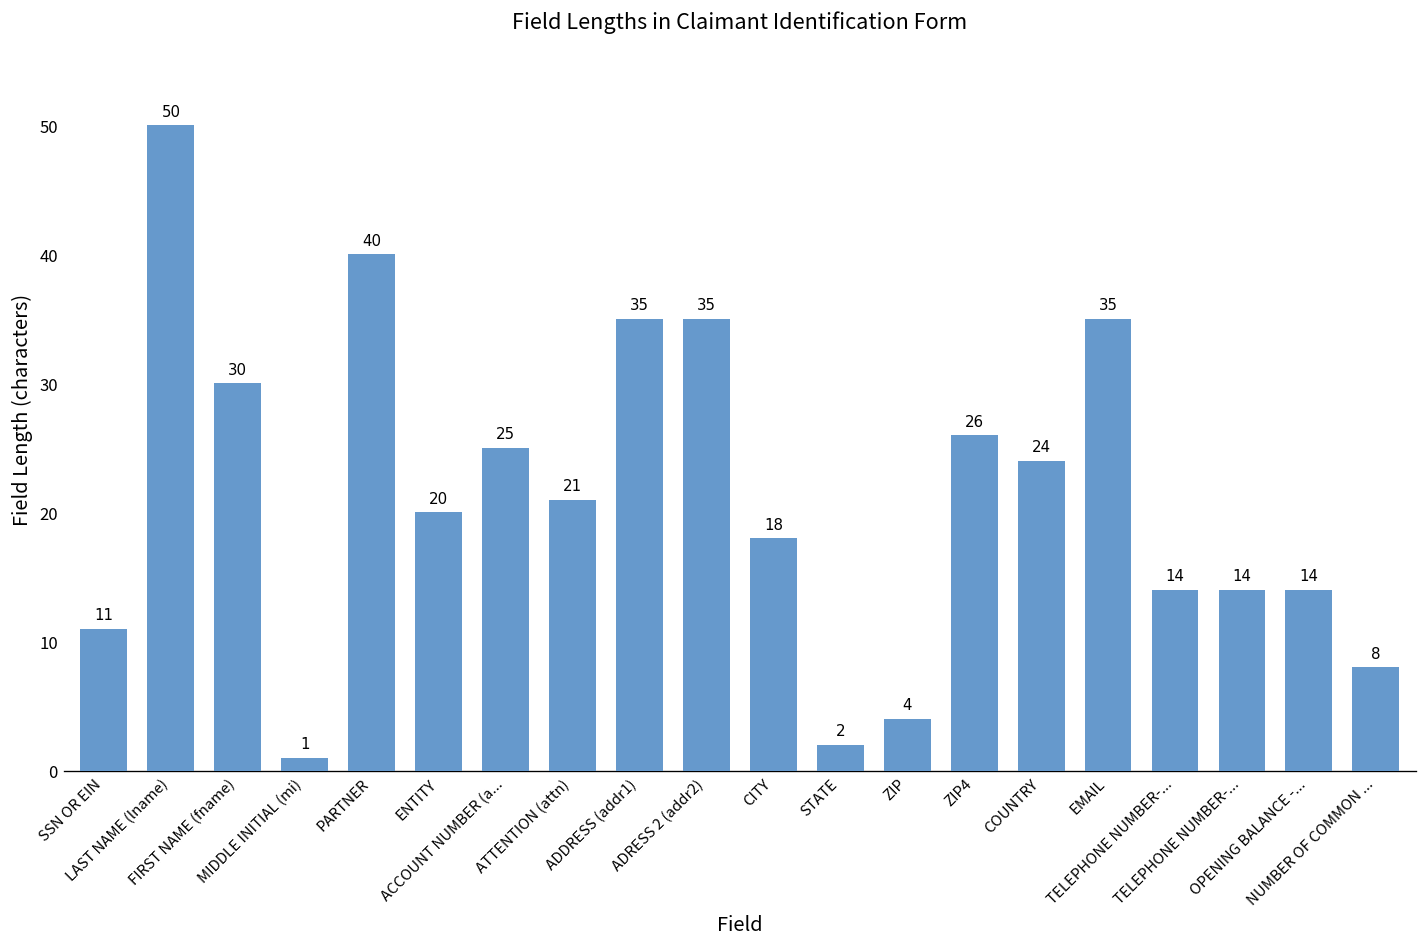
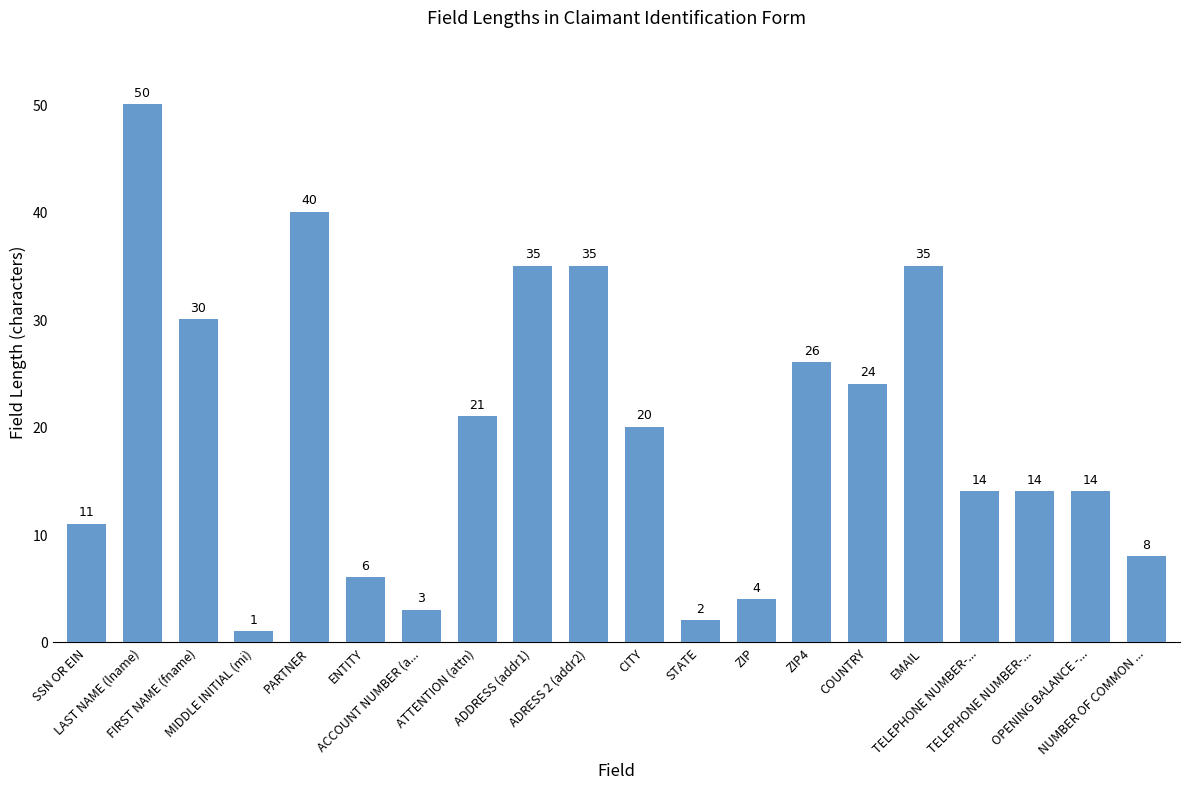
ENTITY: 20 -> 6
ACCOUNT NUMBER (a...: 25 -> 3
CITY: 18 -> 20
